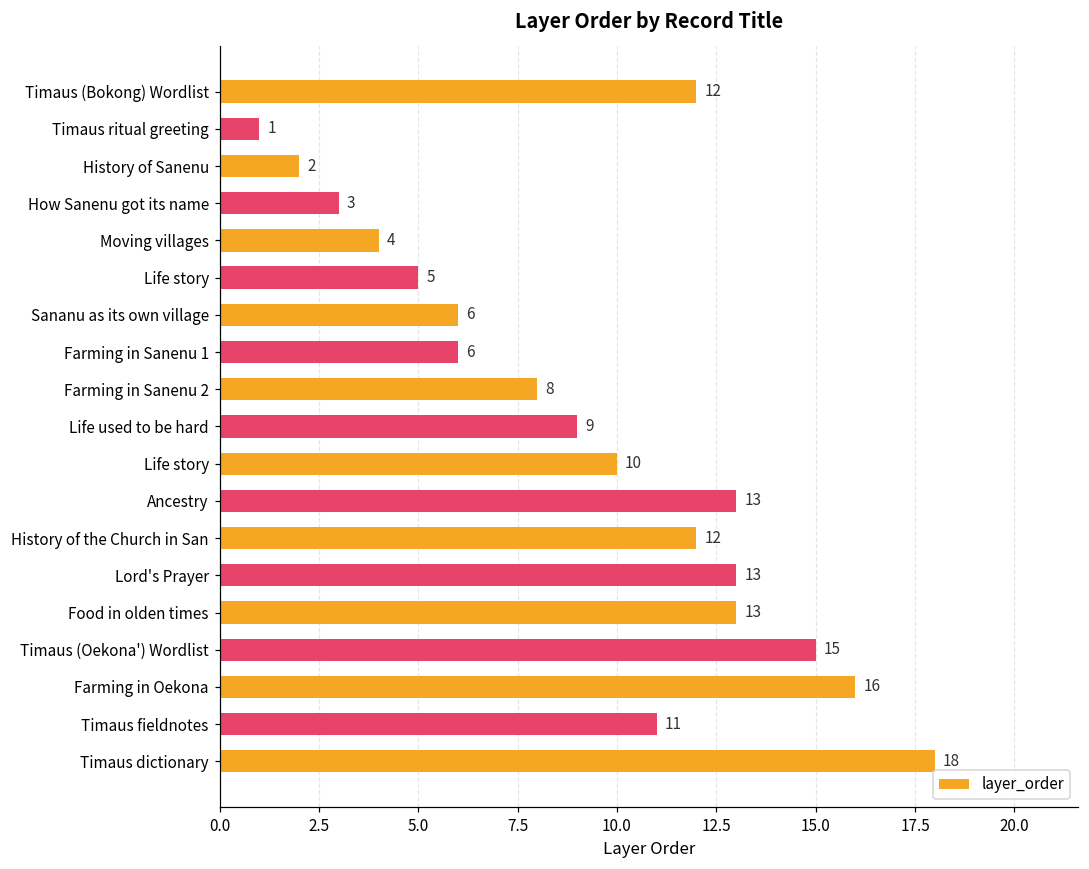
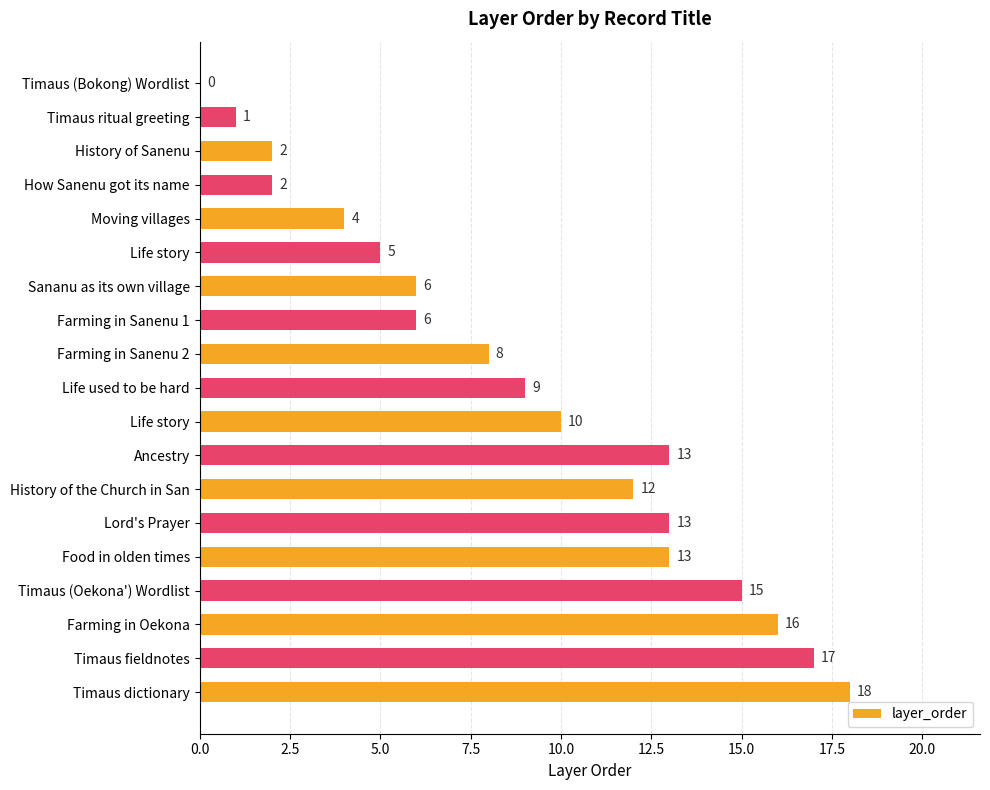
Timaus (Bokong) Wordlist: 12 -> 0
How Sanenu got its name: 3 -> 2
Timaus fieldnotes: 11 -> 17
